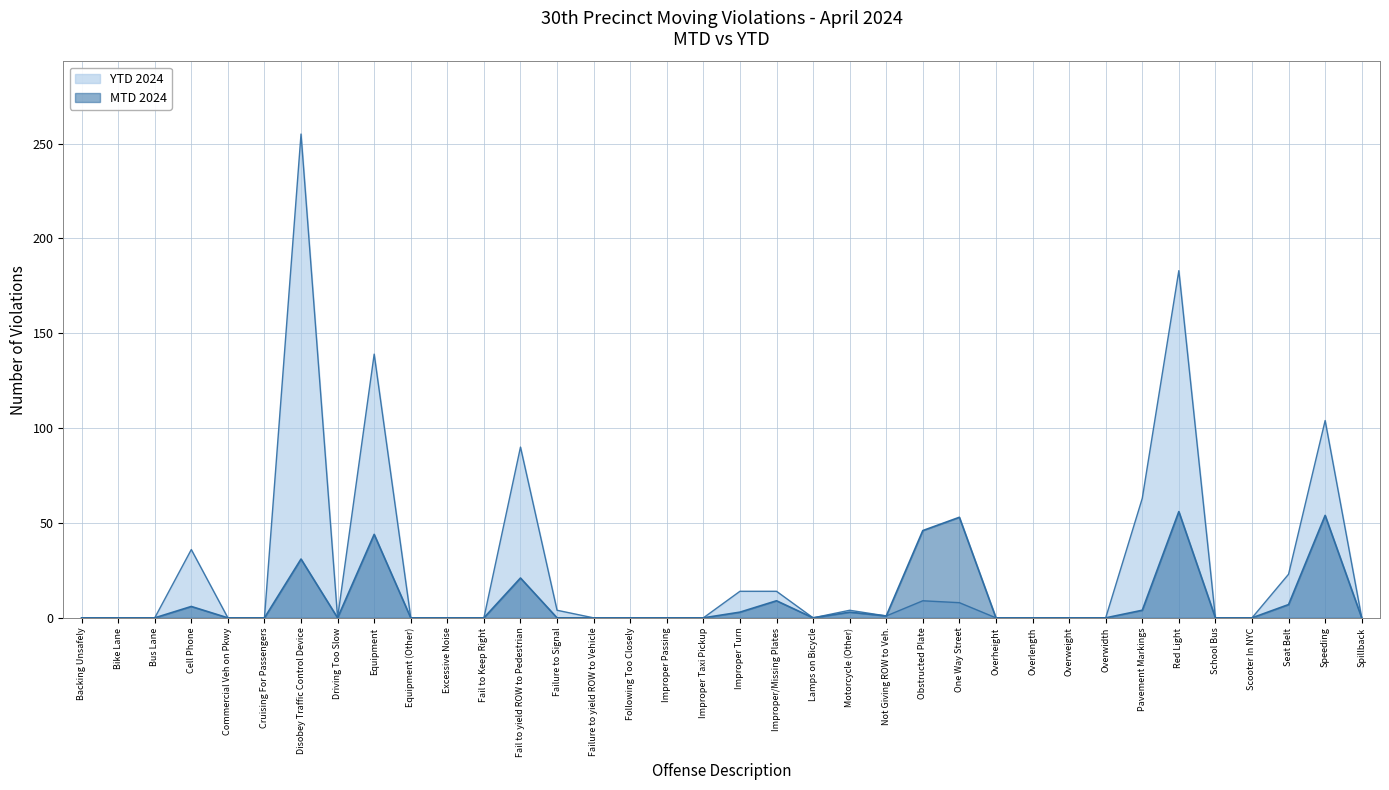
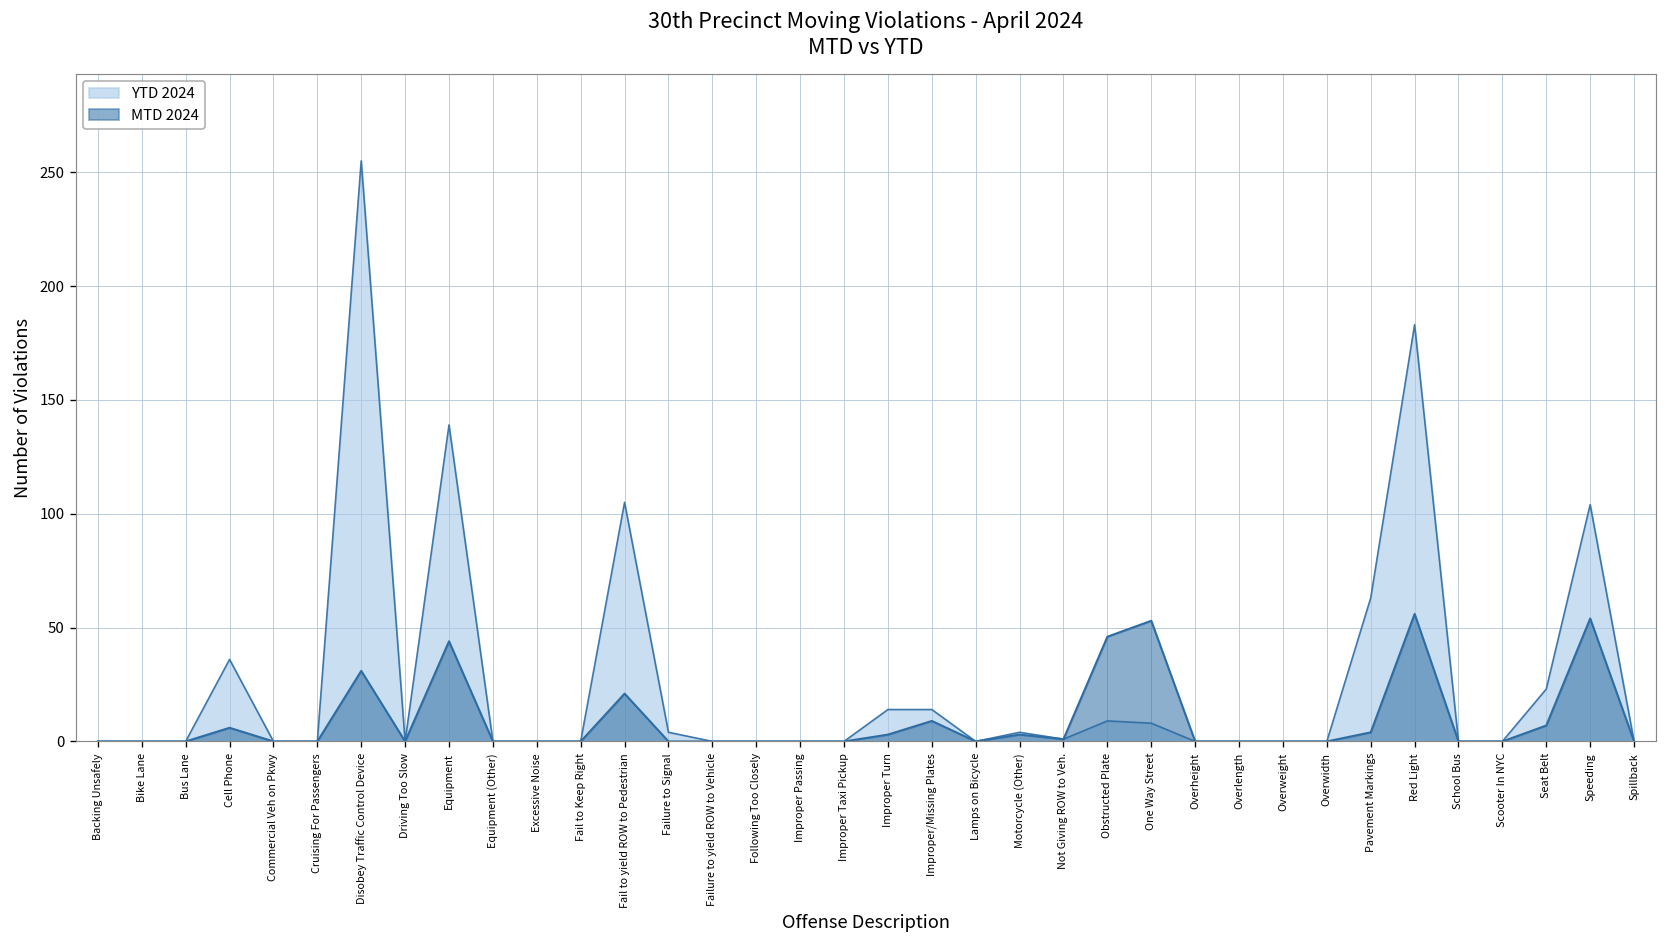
YTD 2024, Fail to yield ROW to Pedestrian: 90 -> 105
